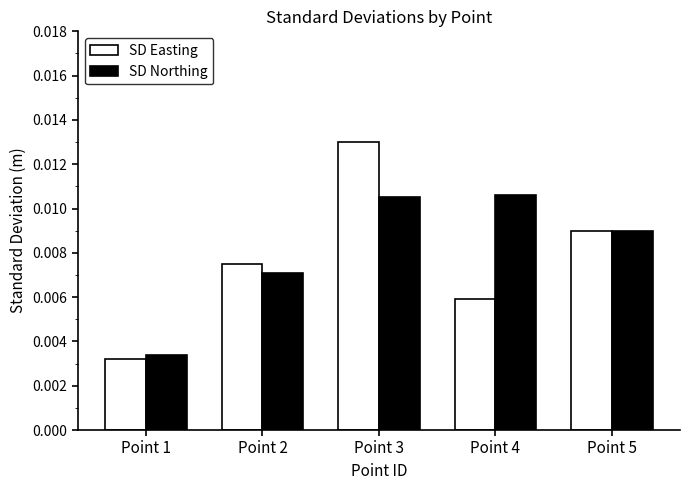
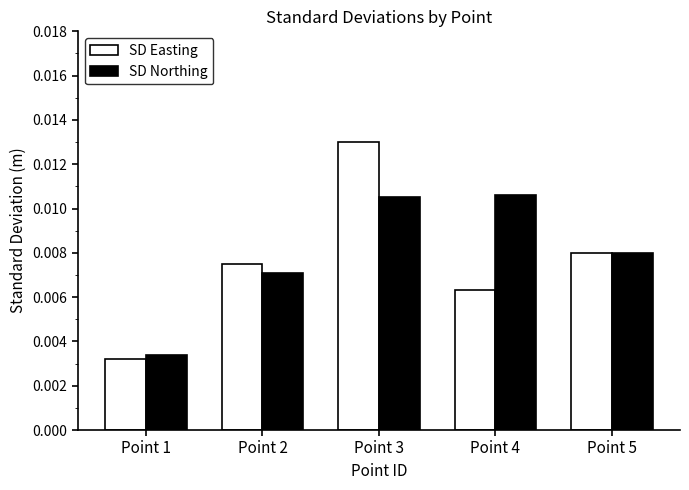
SD Easting, Point 4: 0.0059 -> 0.0063
SD Easting, Point 5: 0.009 -> 0.008
SD Northing, Point 5: 0.009 -> 0.008
